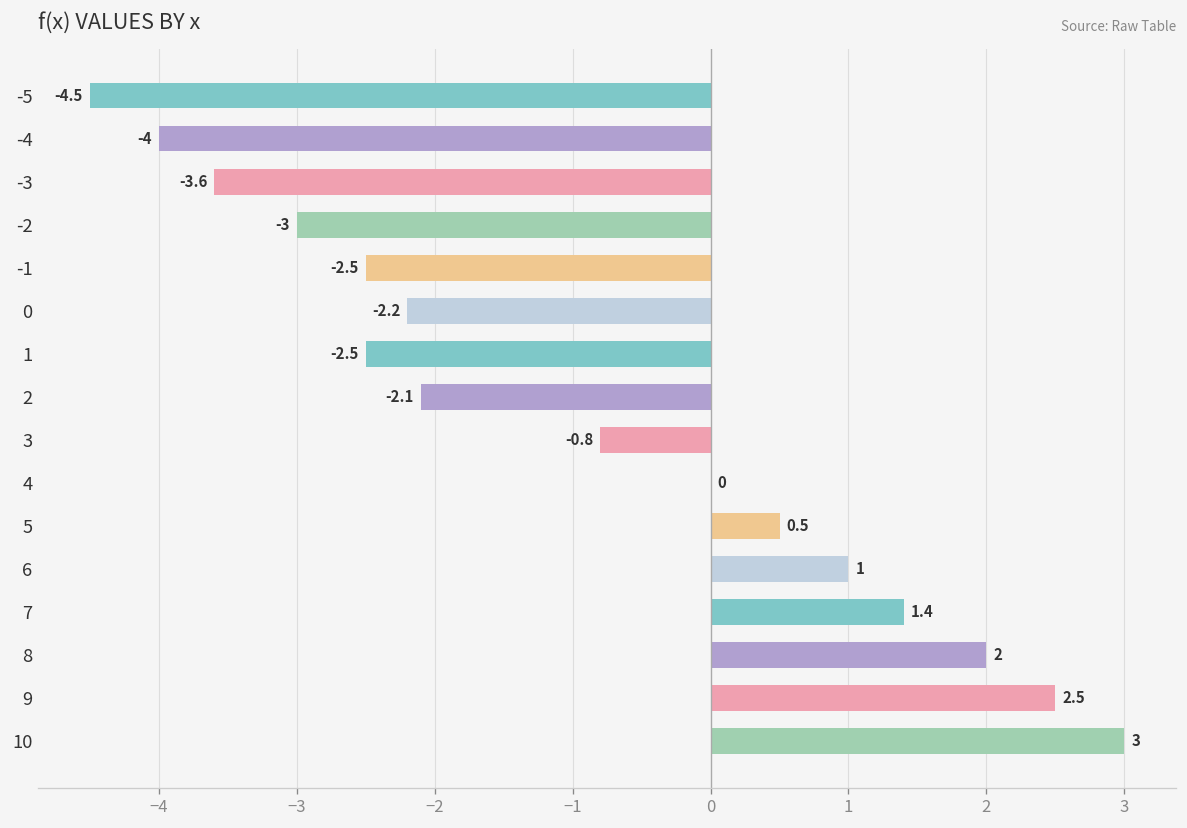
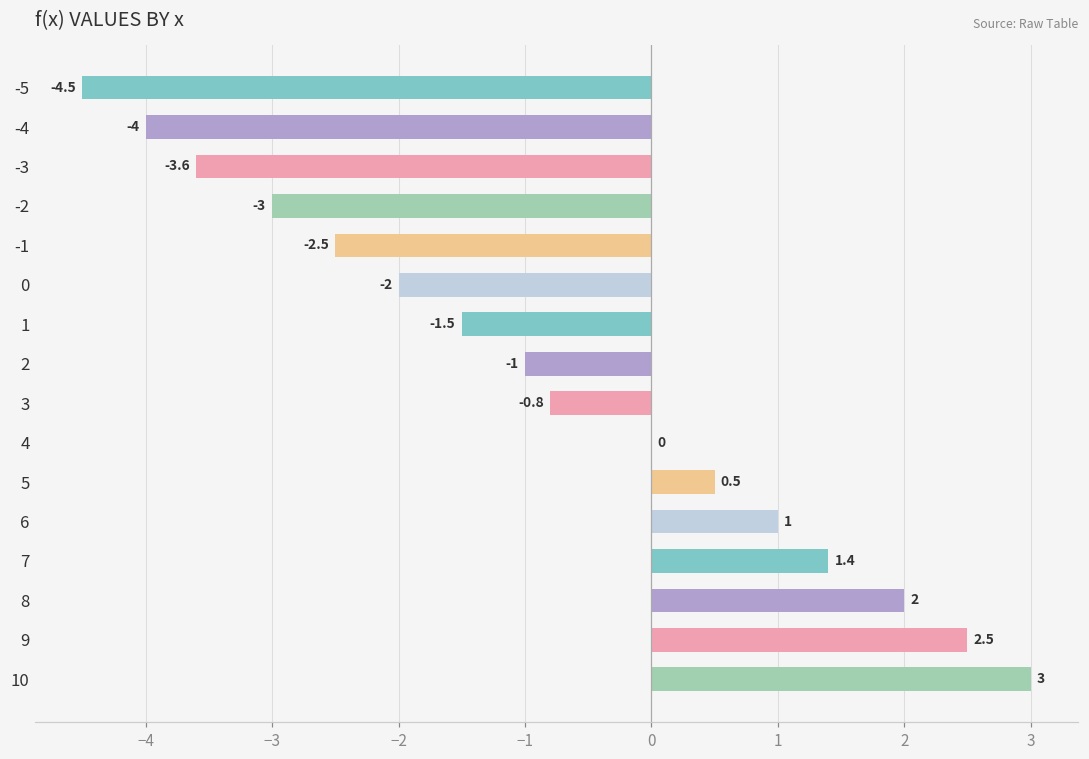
0: -2.2 -> -2
1: -2.5 -> -1.5
2: -2.1 -> -1
